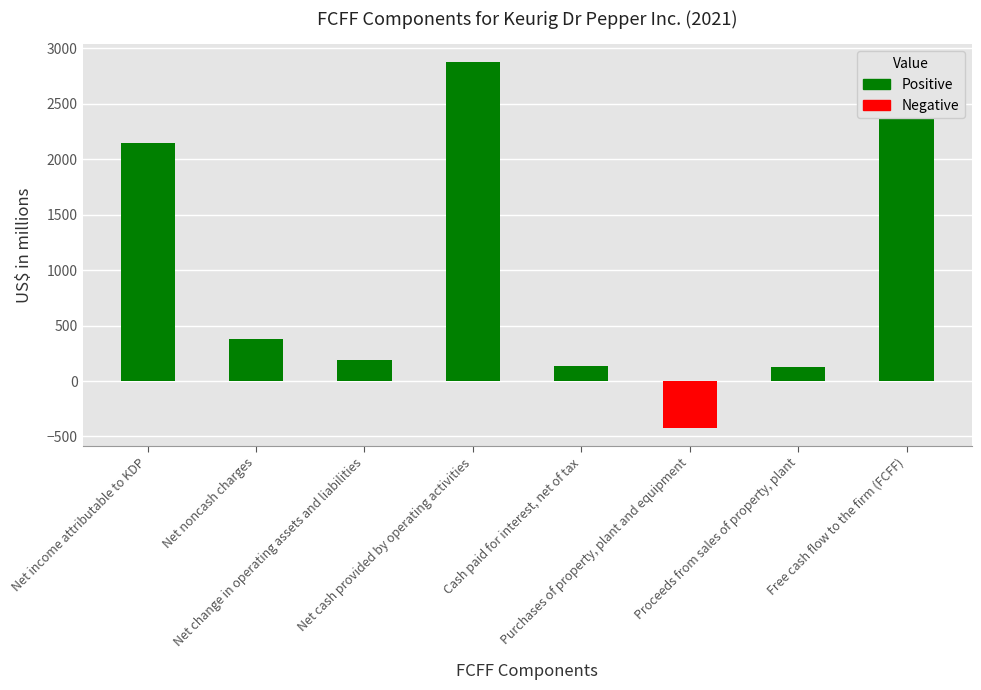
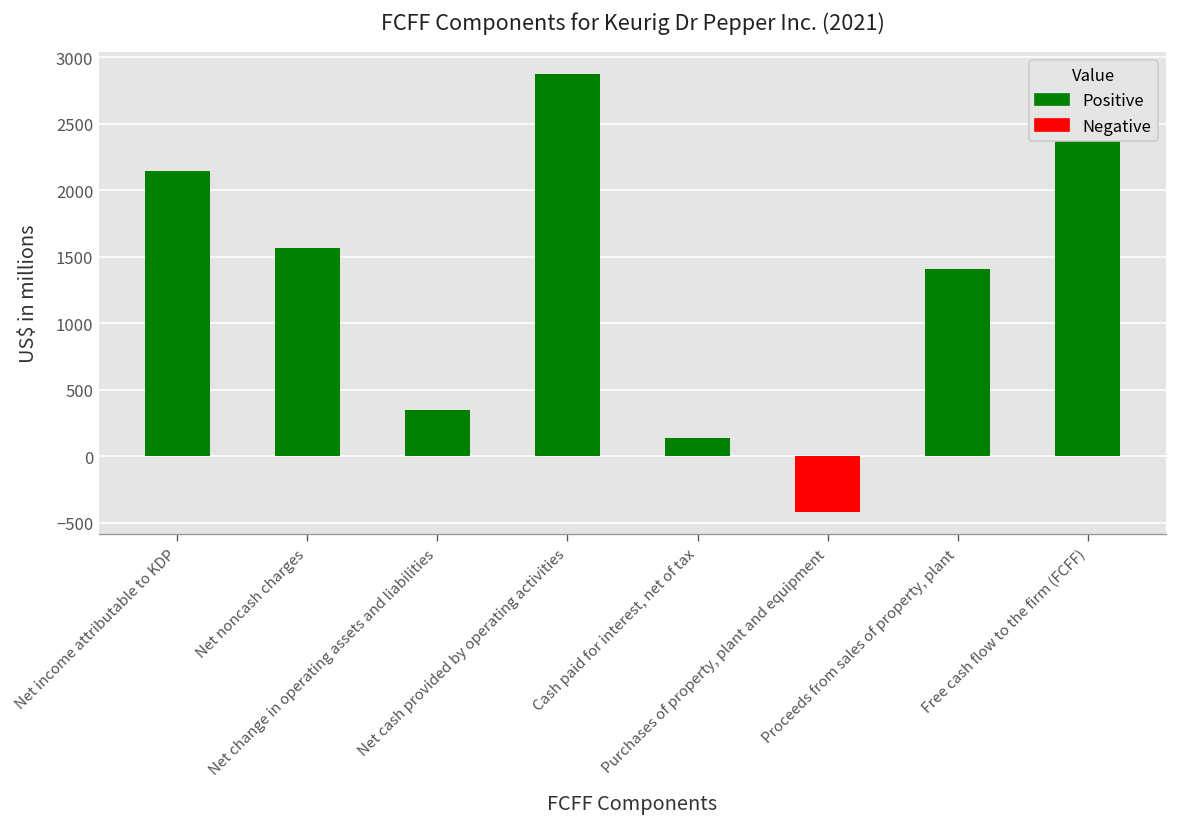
Positive, Net noncash charges: 380 -> 1560
Positive, Net change in operating assets and liabilities: 190 -> 350
Positive, Proceeds from sales of property, plant: 120 -> 1400
